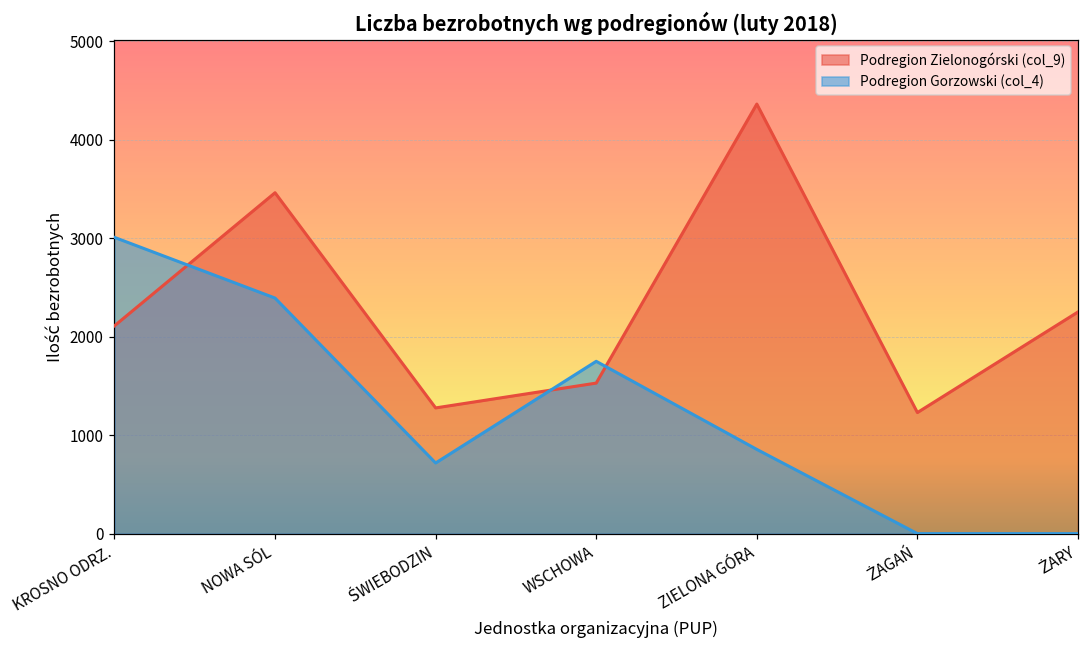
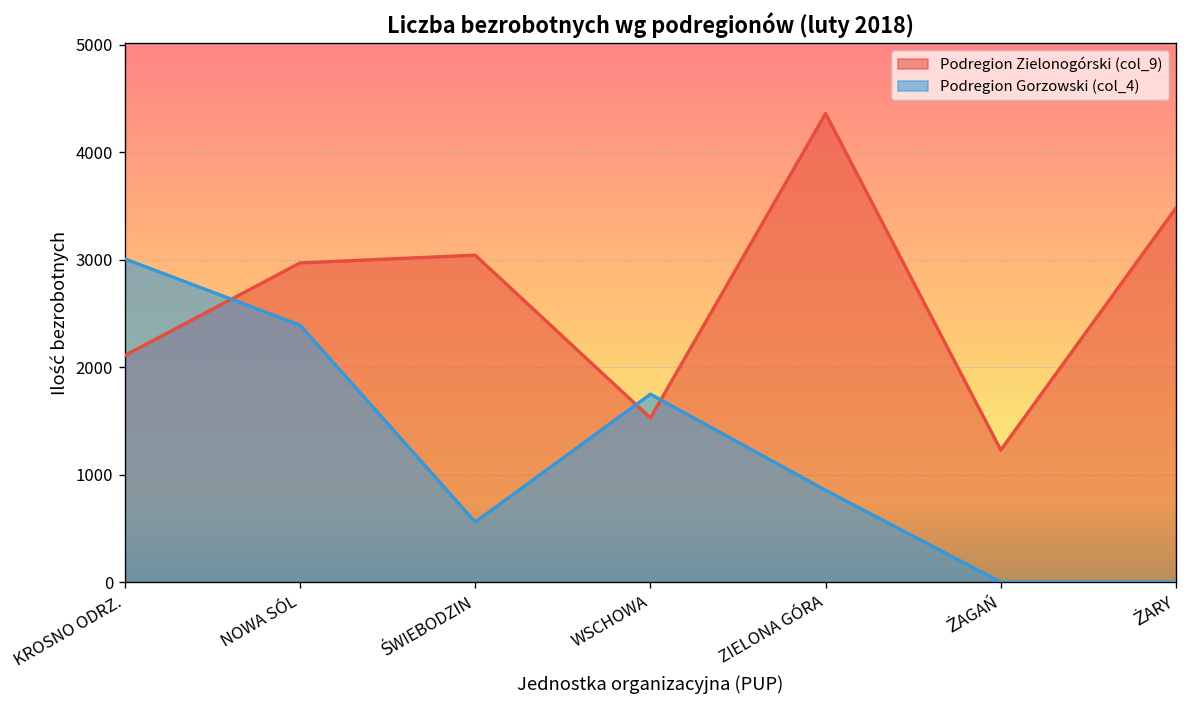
Podregion Zielonogórski (col_9), NOWA SÓL: 3500 -> 3000
Podregion Zielonogórski (col_9), ŚWIEBODZIN: 1300 -> 3000
Podregion Gorzowski (col_4), ŚWIEBODZIN: 700 -> 600
Podregion Zielonogórski (col_9), ŻARY: 2300 -> 3500
